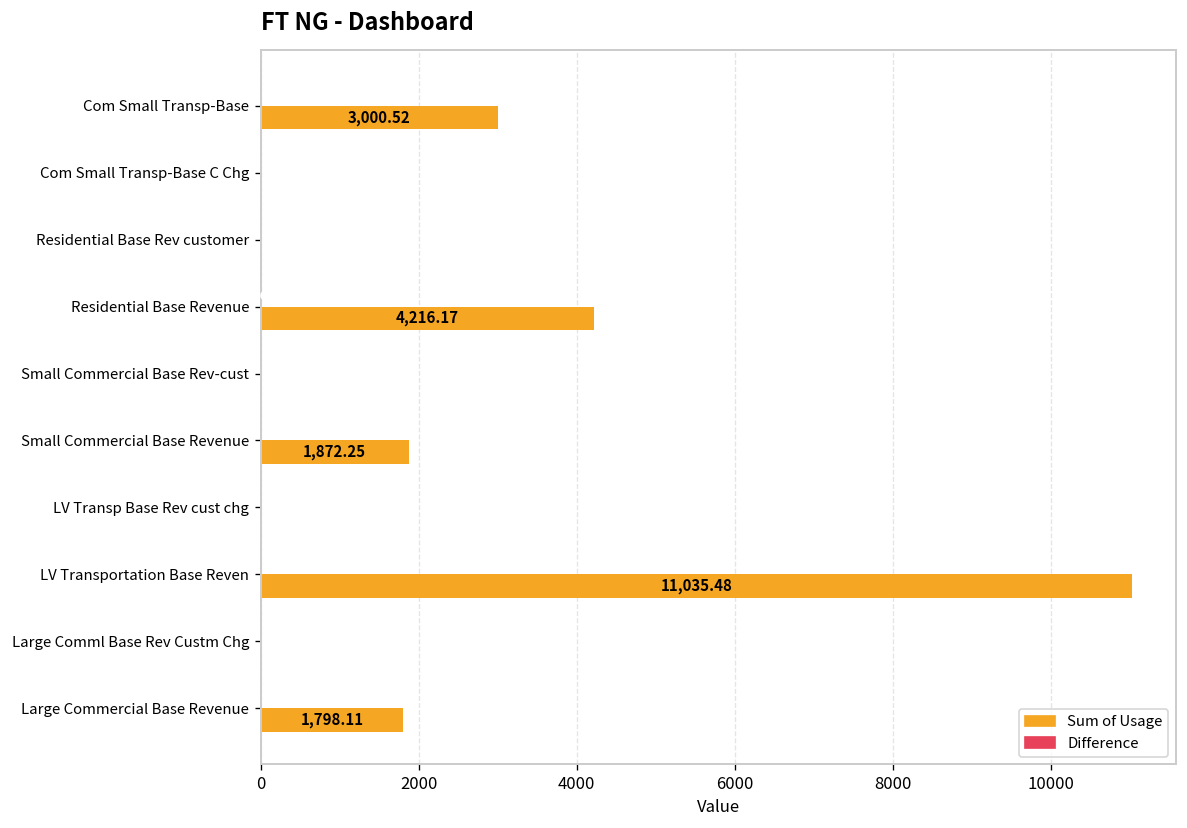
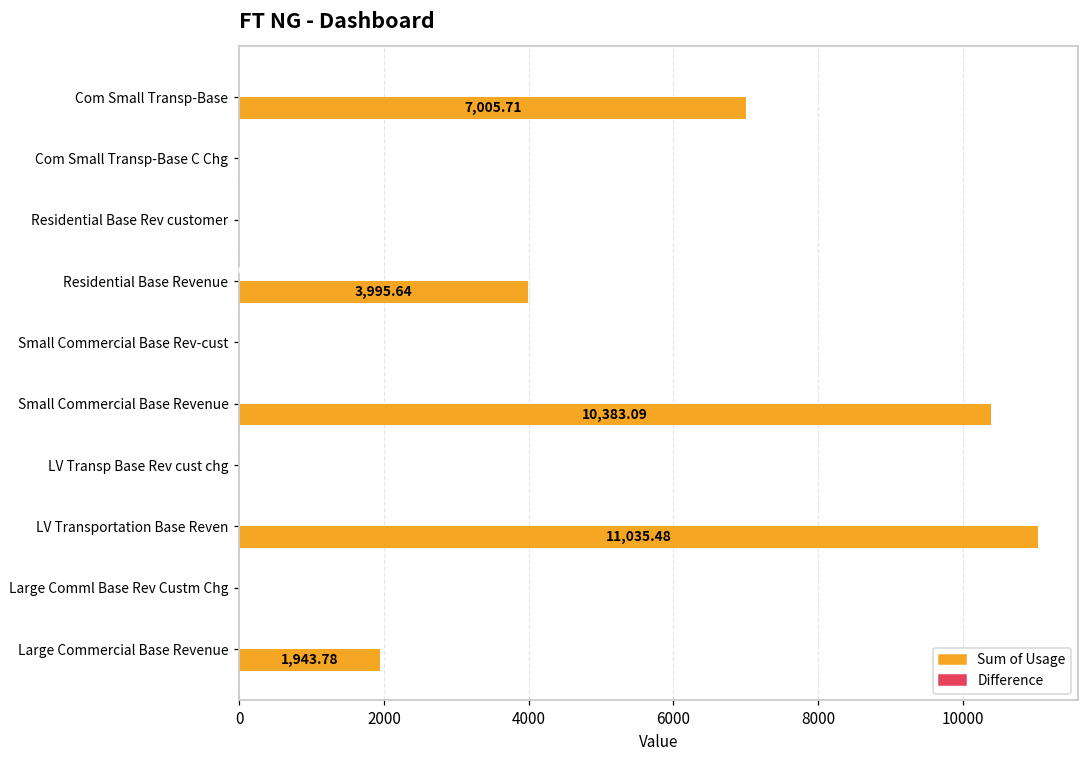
Sum of Usage, Com Small Transp-Base: 3,000.52 -> 7,005.71
Sum of Usage, Residential Base Revenue: 4,216.17 -> 3,995.64
Sum of Usage, Small Commercial Base Revenue: 1,872.25 -> 10,383.09
Sum of Usage, Large Commercial Base Revenue: 1,798.11 -> 1,943.78
